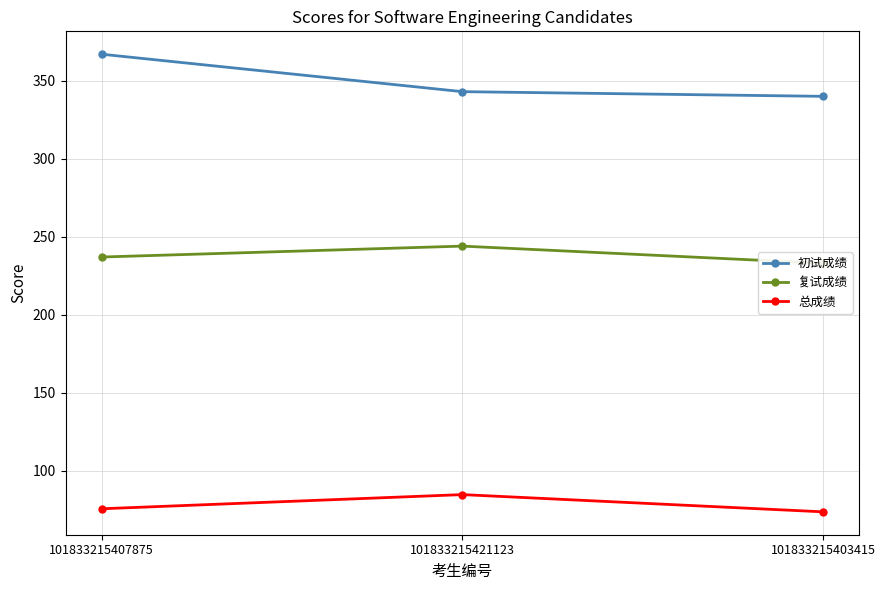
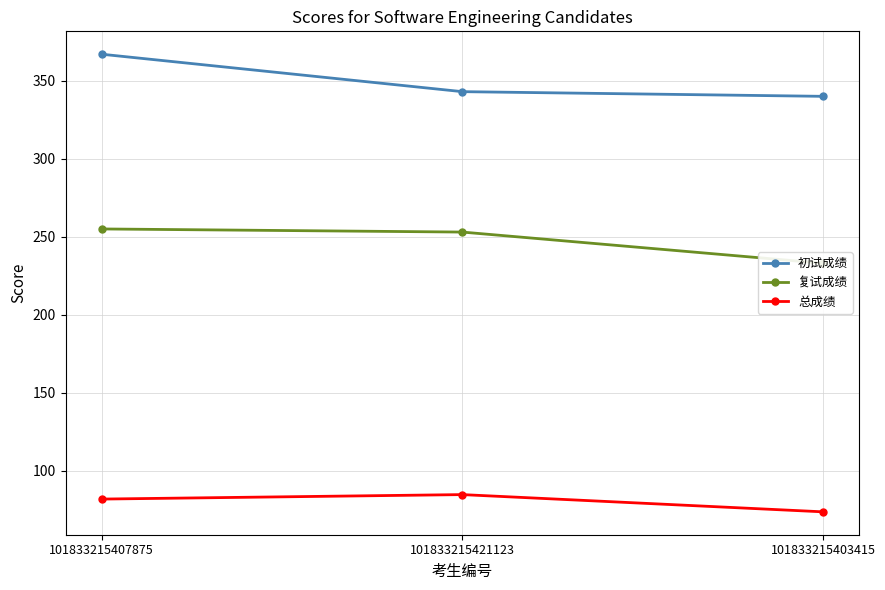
复试成绩, 101833215407875: 237 -> 255
总成绩, 101833215407875: 76 -> 82
复试成绩, 101833215421123: 244 -> 253
